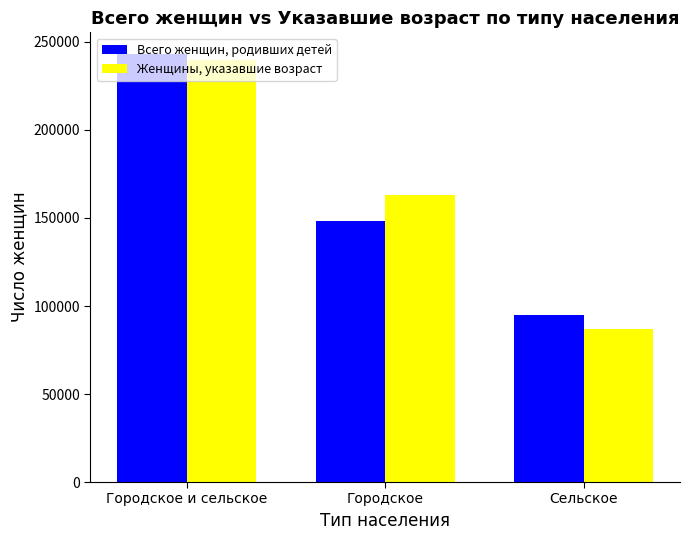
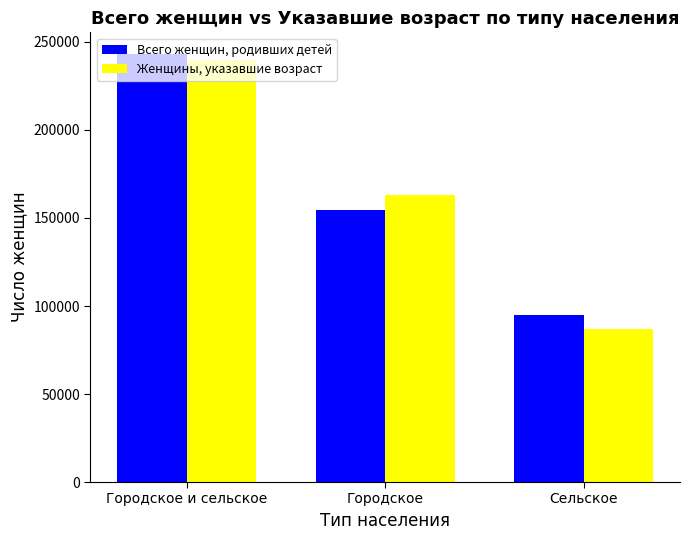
Всего женщин, родивших детей, Городское: 149000 -> 154000
